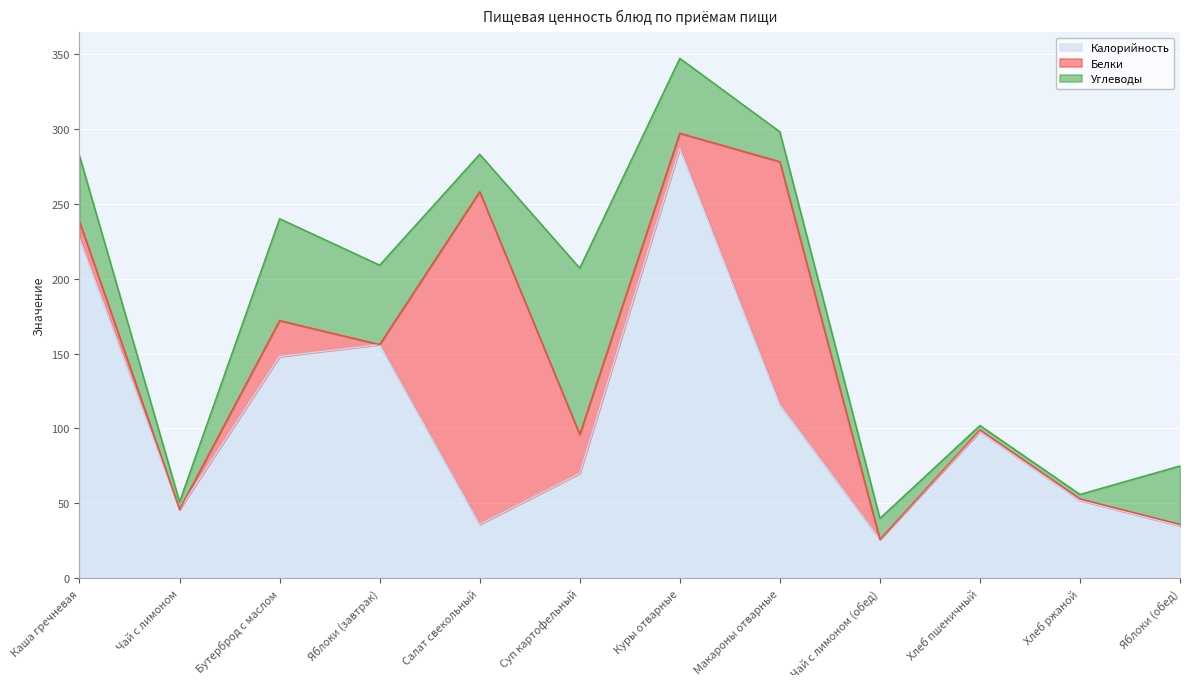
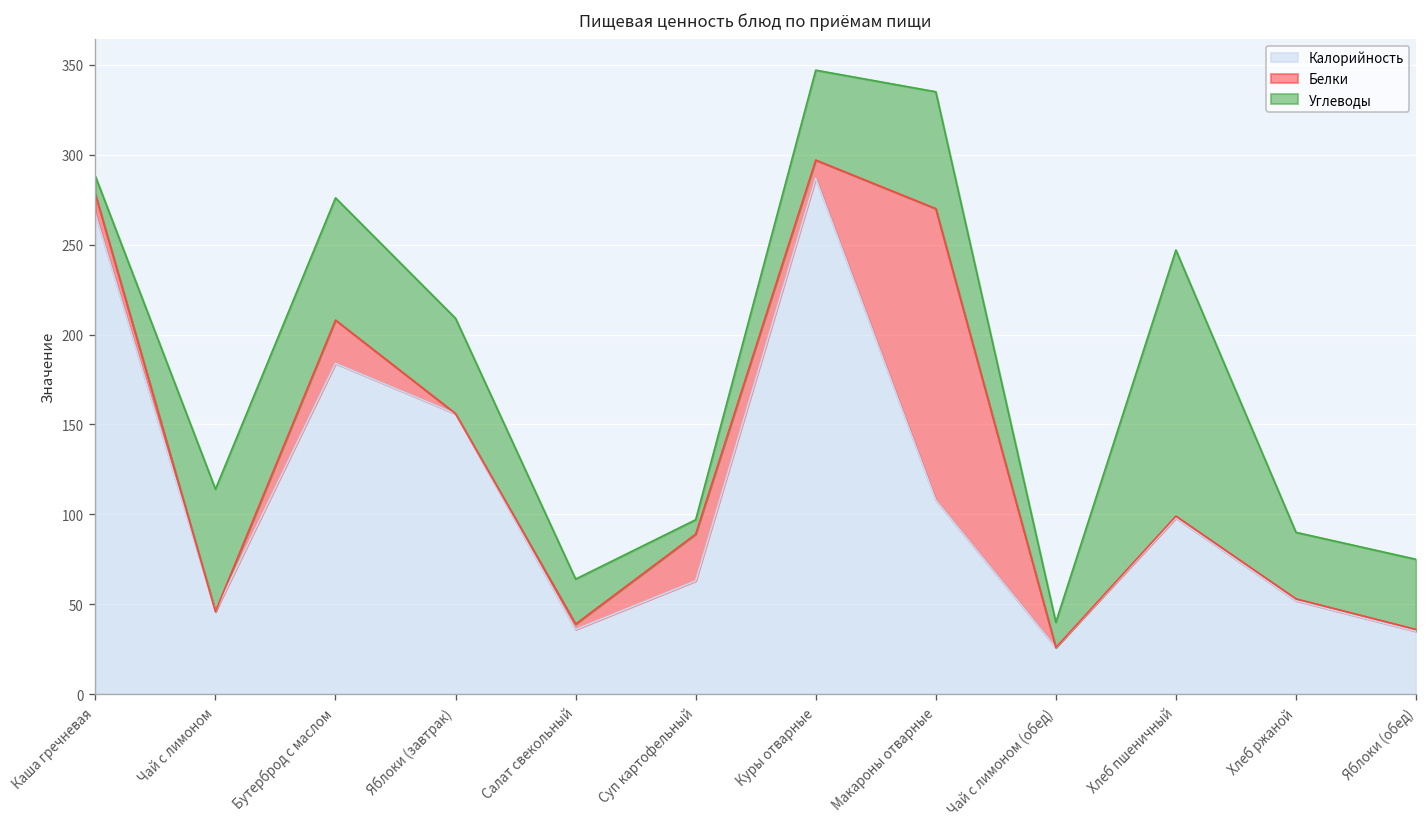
Калорийность, Каша гречневая: 227 -> 267
Углеводы, Каша гречневая: 44 -> 10
Углеводы, Чай с лимоном: 5 -> 68
Калорийность, Бутерброд с маслом: 148 -> 184
Белки, Салат свекольный: 222 -> 3
Калорийность, Суп картофельный: 70 -> 63
Углеводы, Суп картофельный: 111 -> 8
Калорийность, Макароны отварные: 116 -> 108
Углеводы, Макароны отварные: 20 -> 65
Углеводы, Хлеб пшеничный: 3 -> 148
Углеводы, Хлеб ржаной: 3 -> 37
